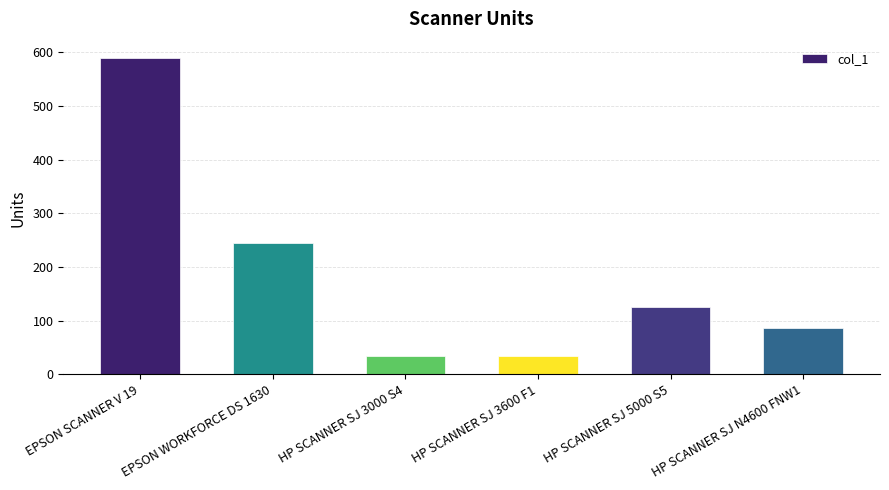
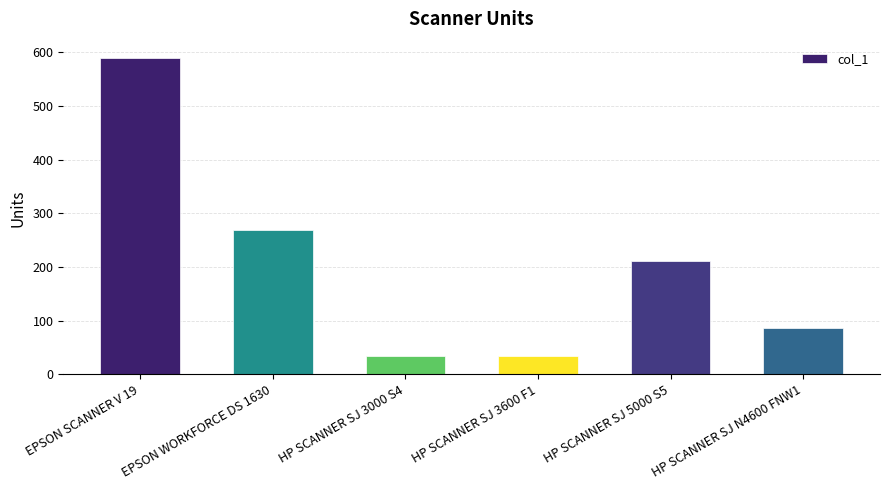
EPSON WORKFORCE DS 1630: 250 -> 270
HP SCANNER SJ 5000 S5: 130 -> 210
